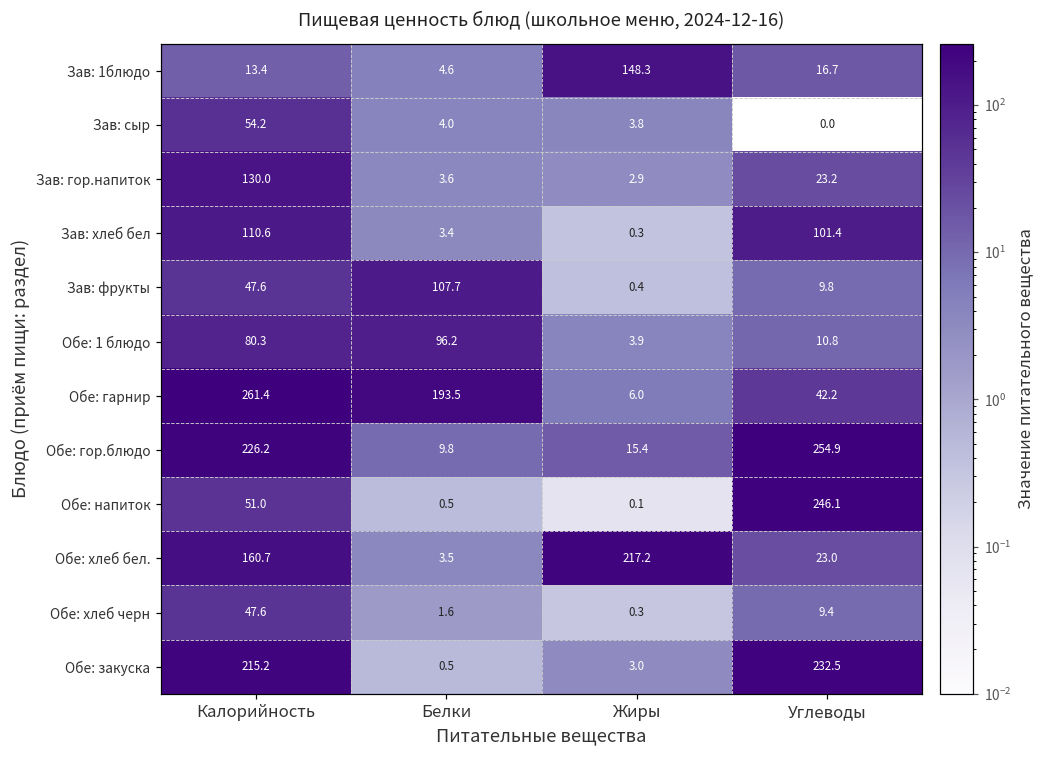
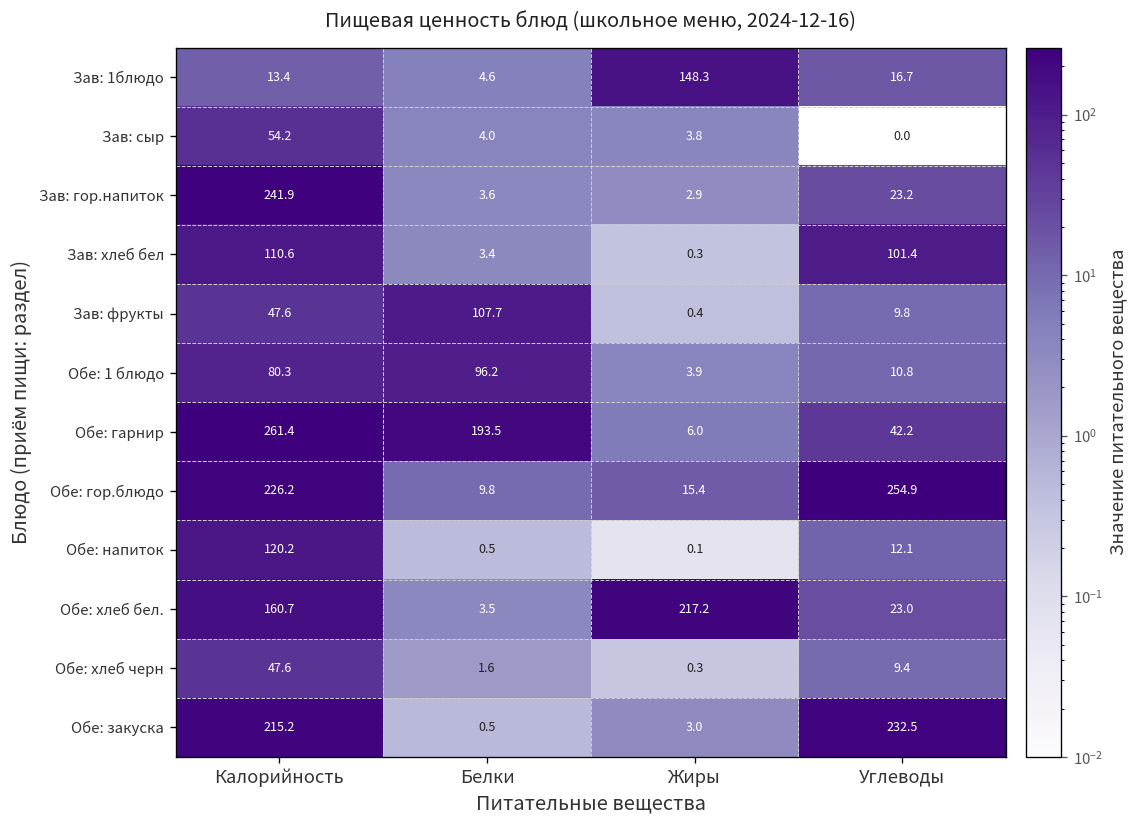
Зав: гор.напиток, Калорийность: 130.0 -> 241.9
Обе: напиток, Калорийность: 51.0 -> 120.2
Обе: напиток, Углеводы: 246.1 -> 12.1
